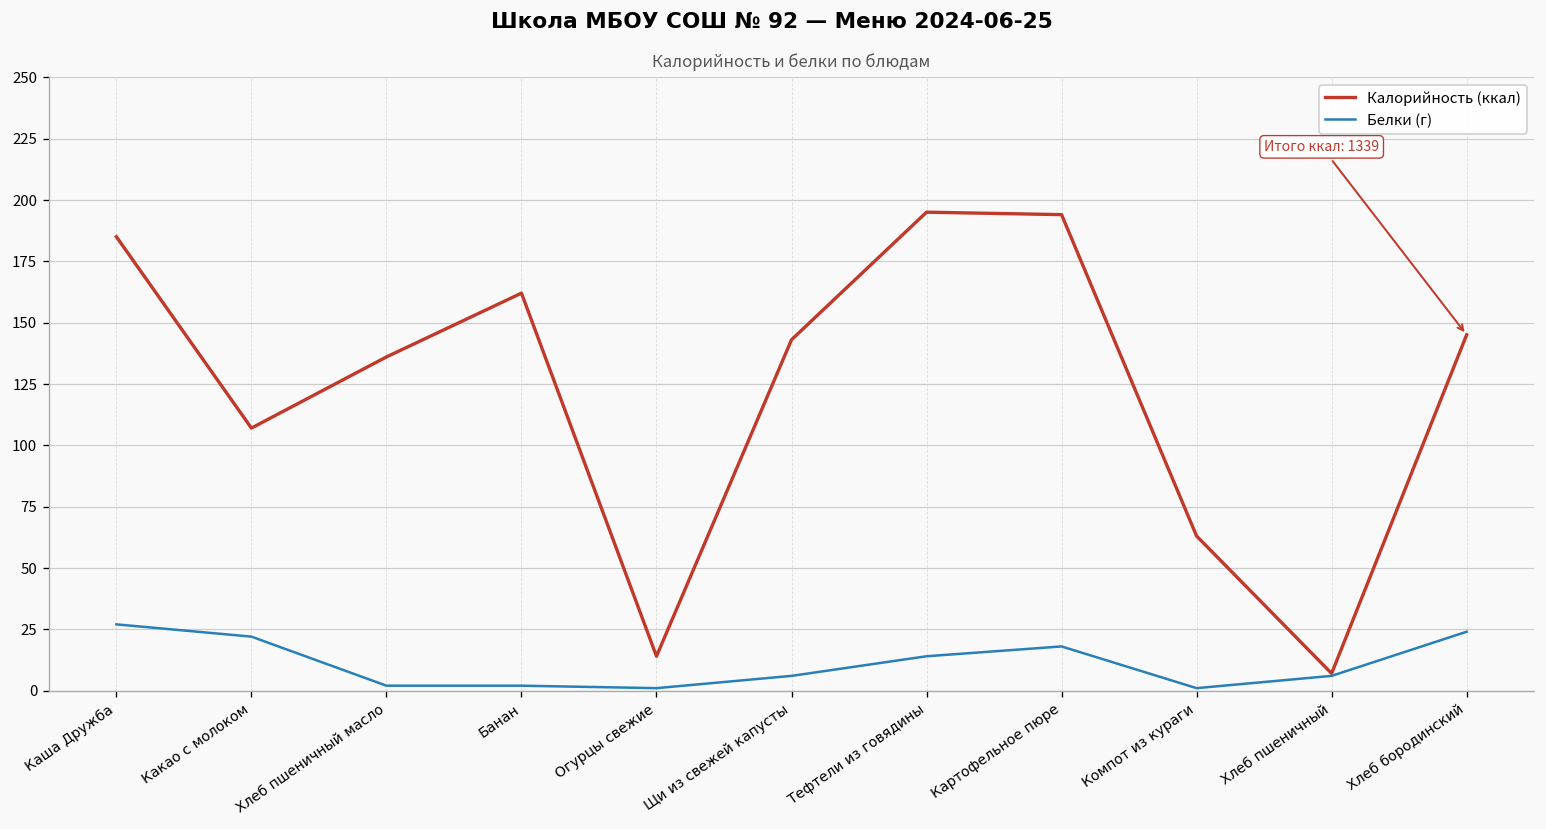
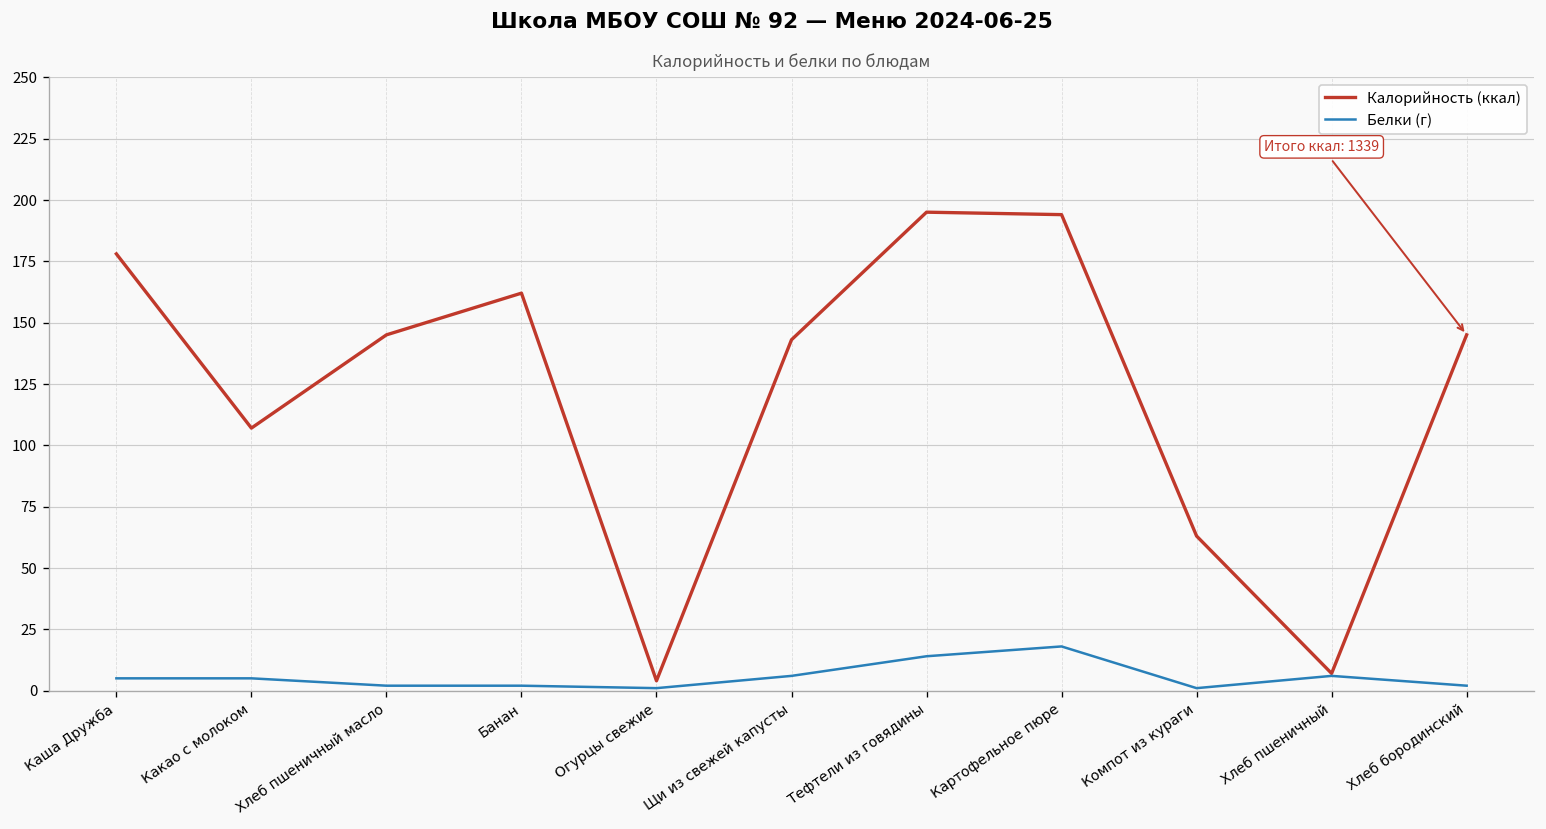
Калорийность (ккал), Каша Дружба: 185 -> 178
Белки (г), Каша Дружба: 27 -> 5
Белки (г), Какао с молоком: 22 -> 5
Калорийность (ккал), Хлеб пшеничный масло: 136 -> 145
Калорийность (ккал), Огурцы свежие: 14 -> 4
Белки (г), Хлеб бородинский: 24 -> 2
